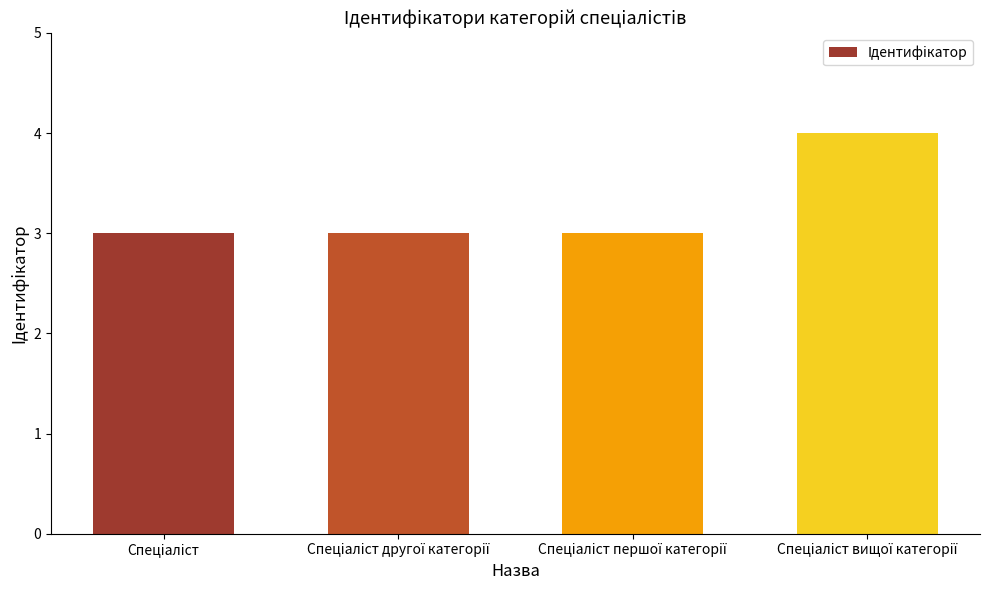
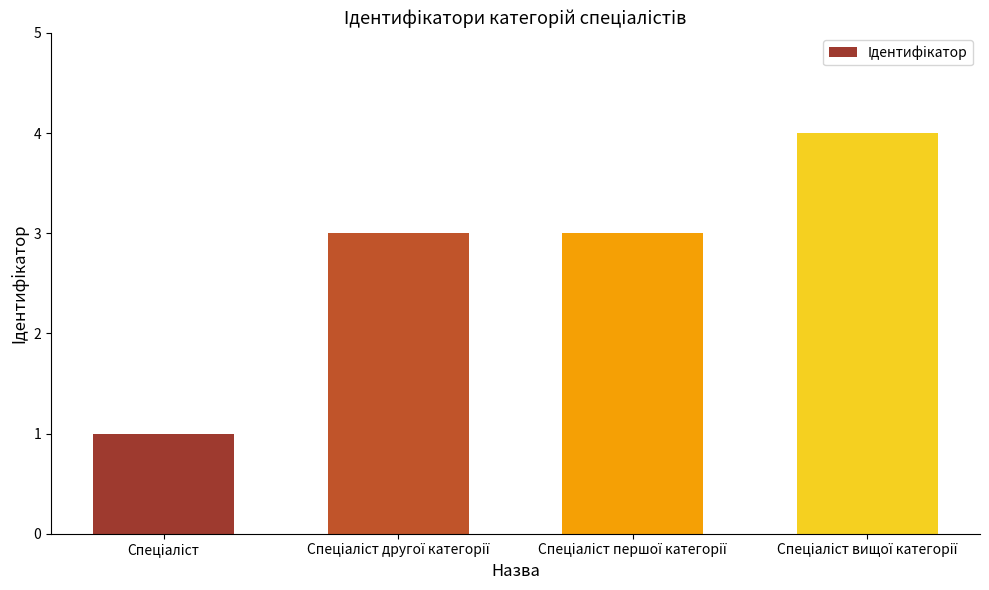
Спеціаліст: 3 -> 1
